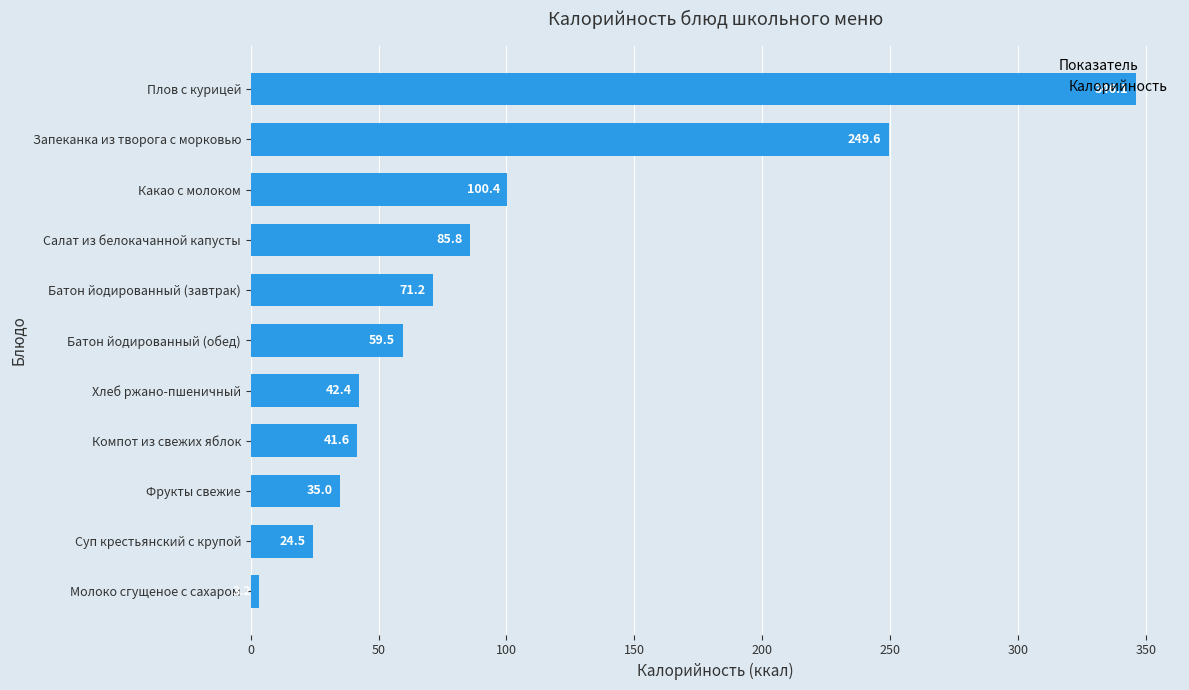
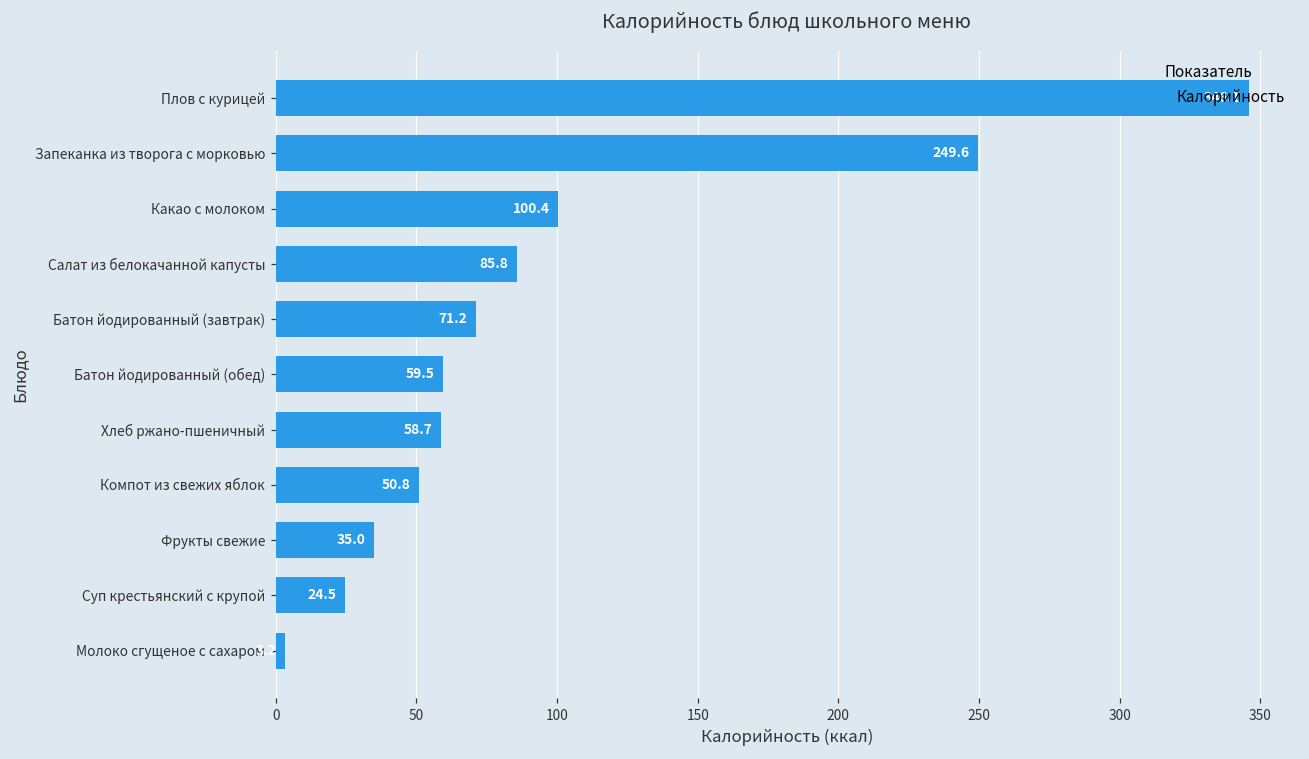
Хлеб ржано-пшеничный: 42.4 -> 58.7
Компот из свежих яблок: 41.6 -> 50.8
